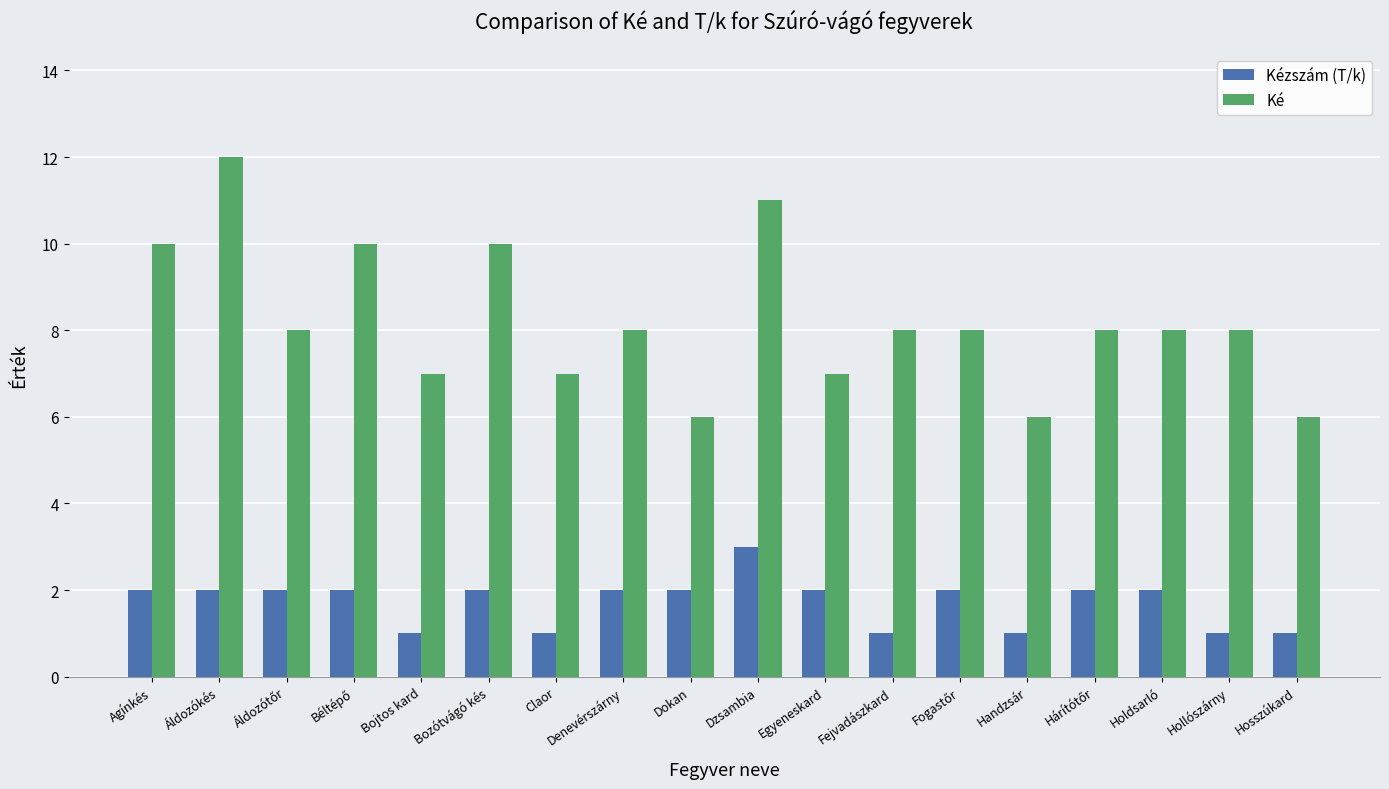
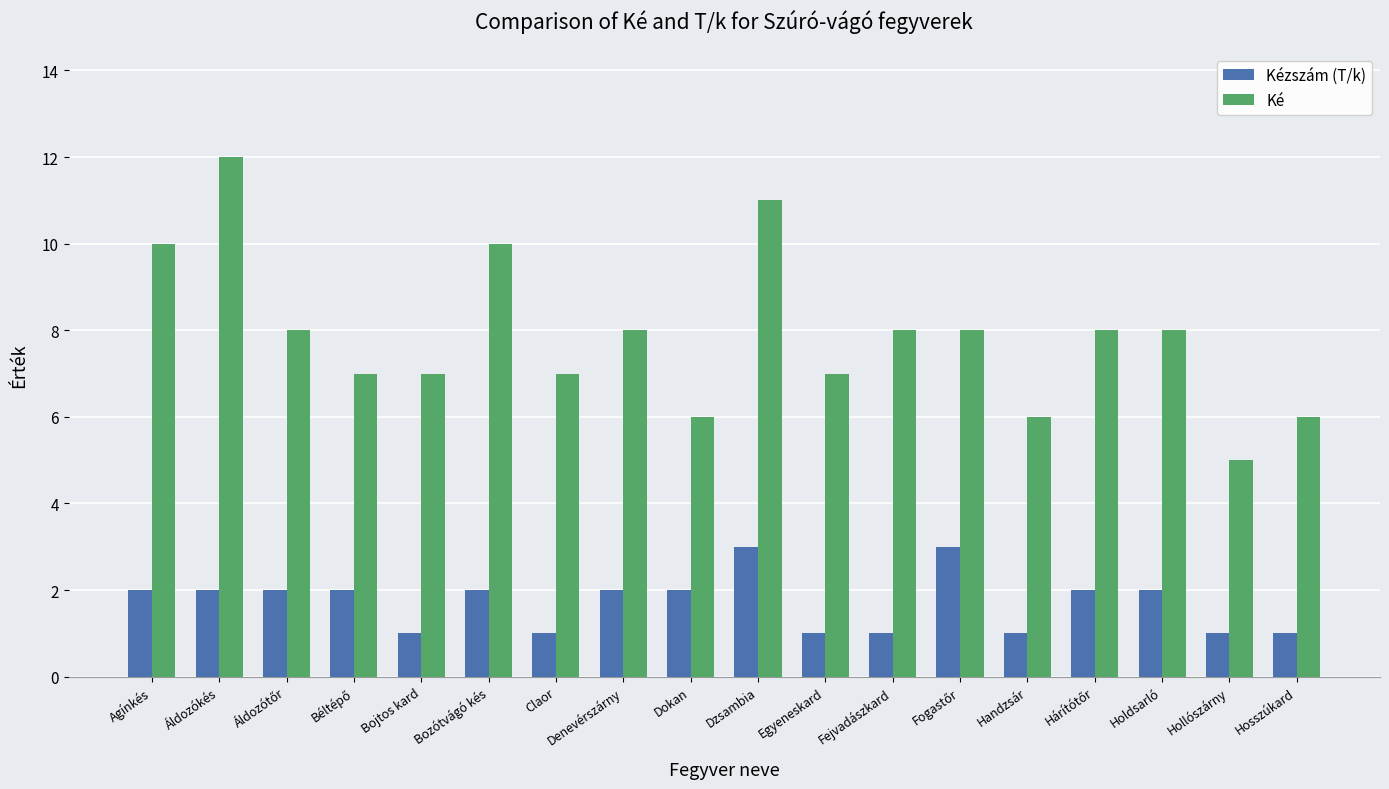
Ké, Béltépő: 10 -> 7
Kézszám (T/k), Egyeneskard: 2 -> 1
Kézszám (T/k), Fogastőr: 2 -> 3
Ké, Hollószárny: 8 -> 5
